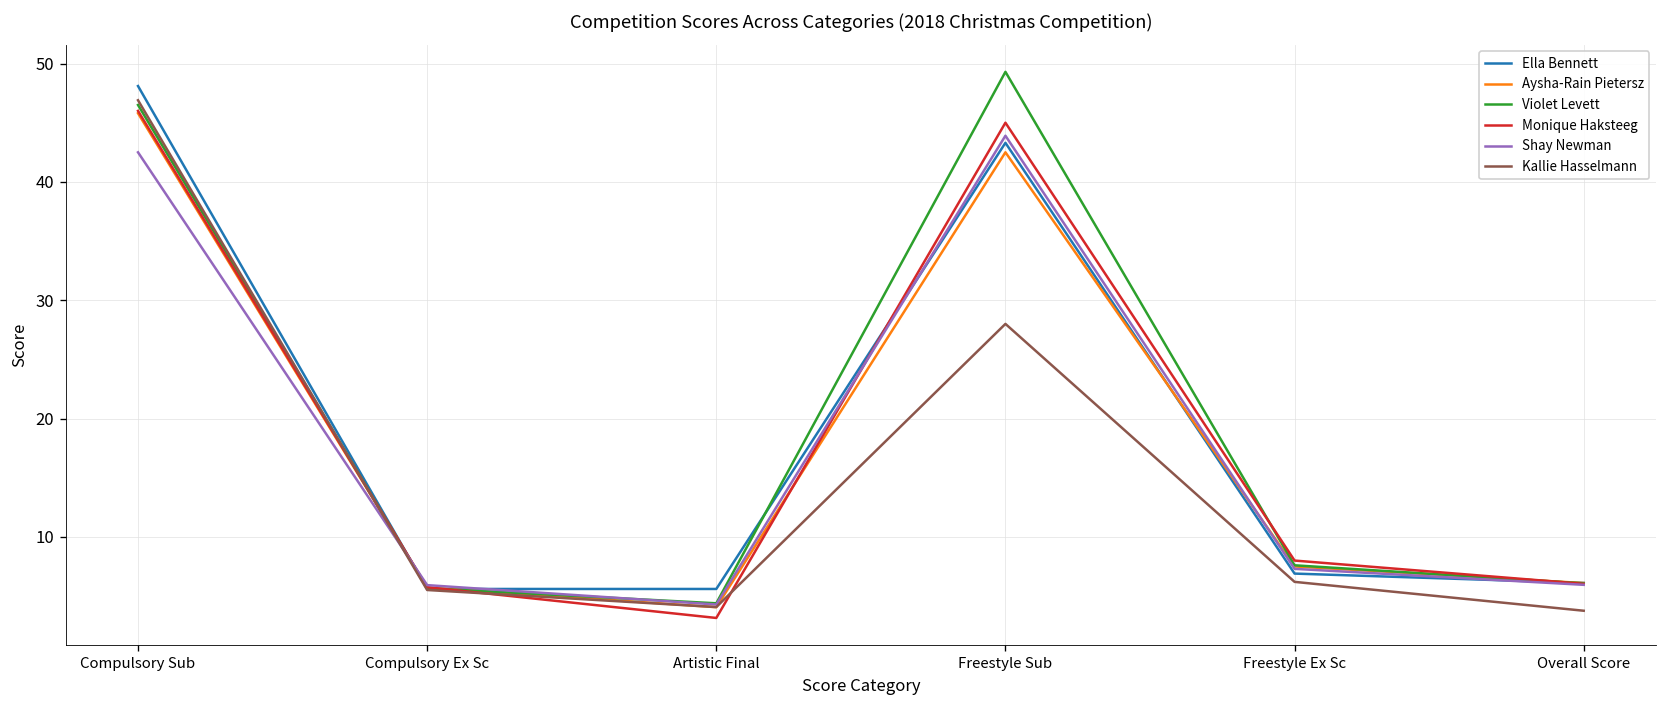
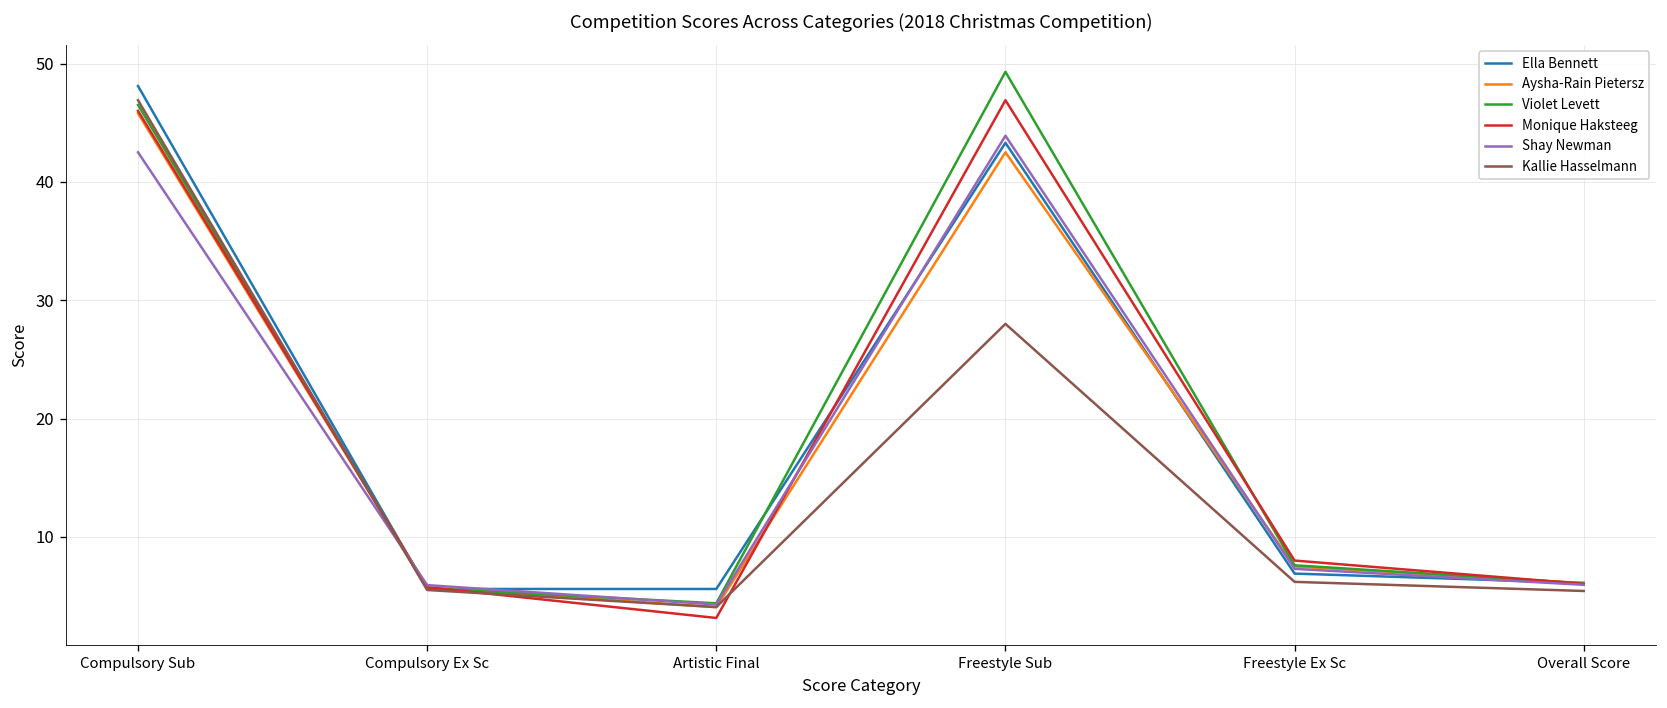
Monique Haksteeg, Freestyle Sub: 45 -> 47
Kallie Hasselmann, Overall Score: 4 -> 5
